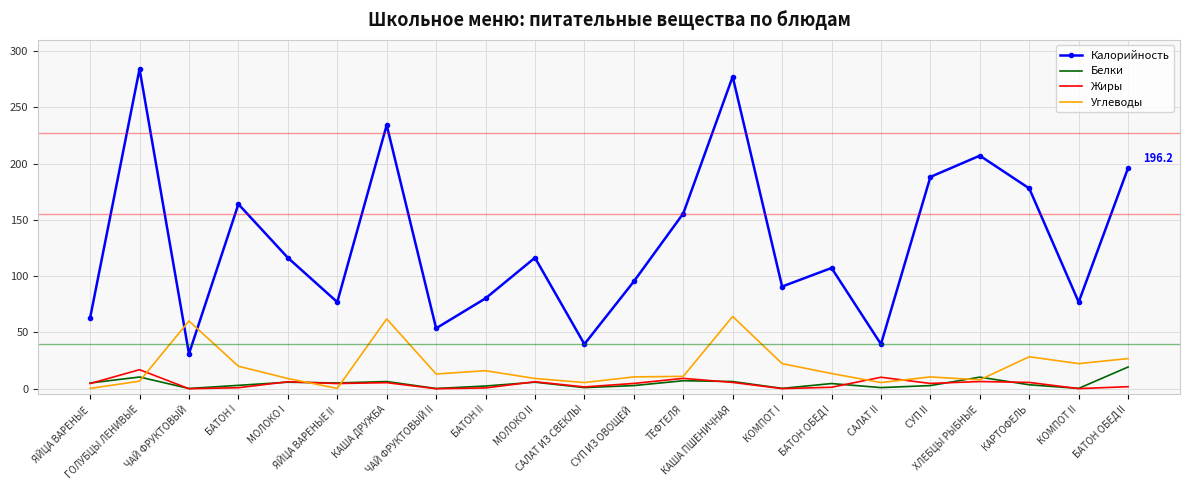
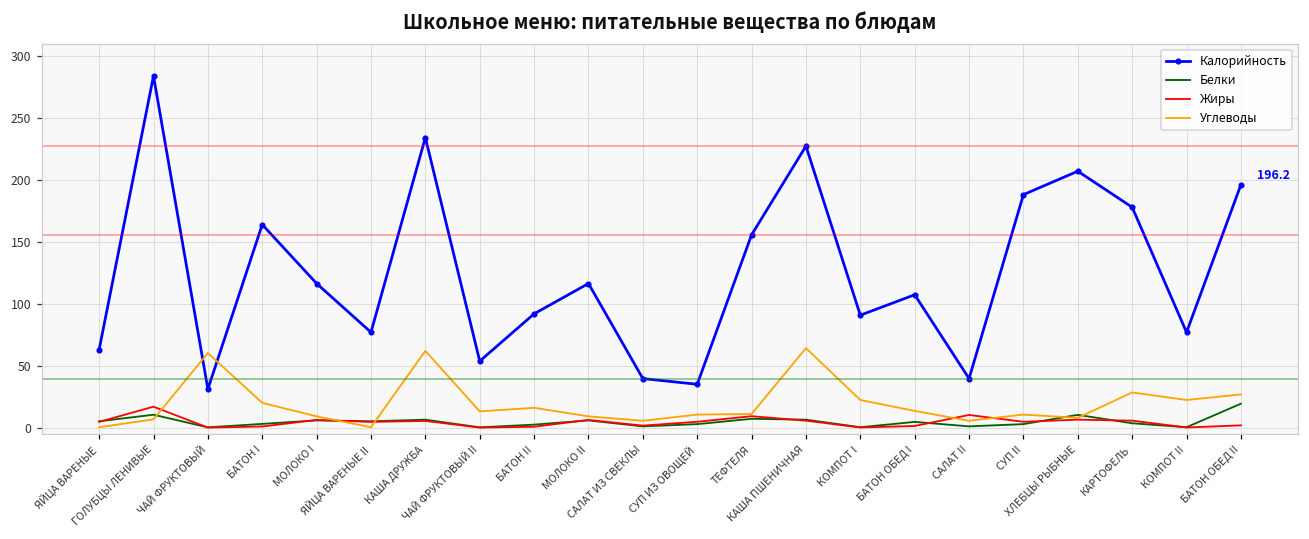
Калорийность, БАТОН II: 80 -> 92
Калорийность, СУП ИЗ ОВОЩЕЙ: 95 -> 35
Калорийность, КАША ПШЕНИЧНАЯ: 277 -> 227
